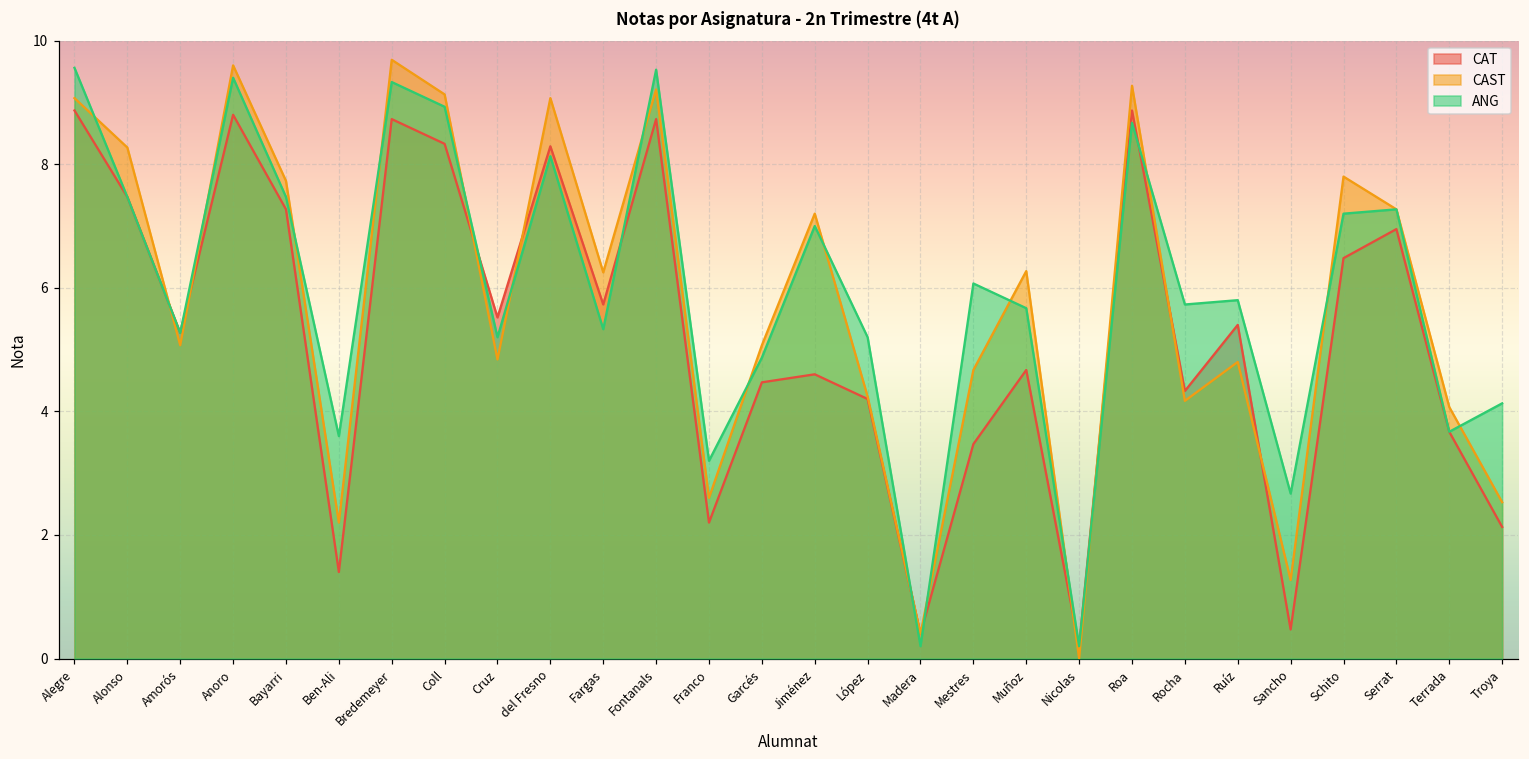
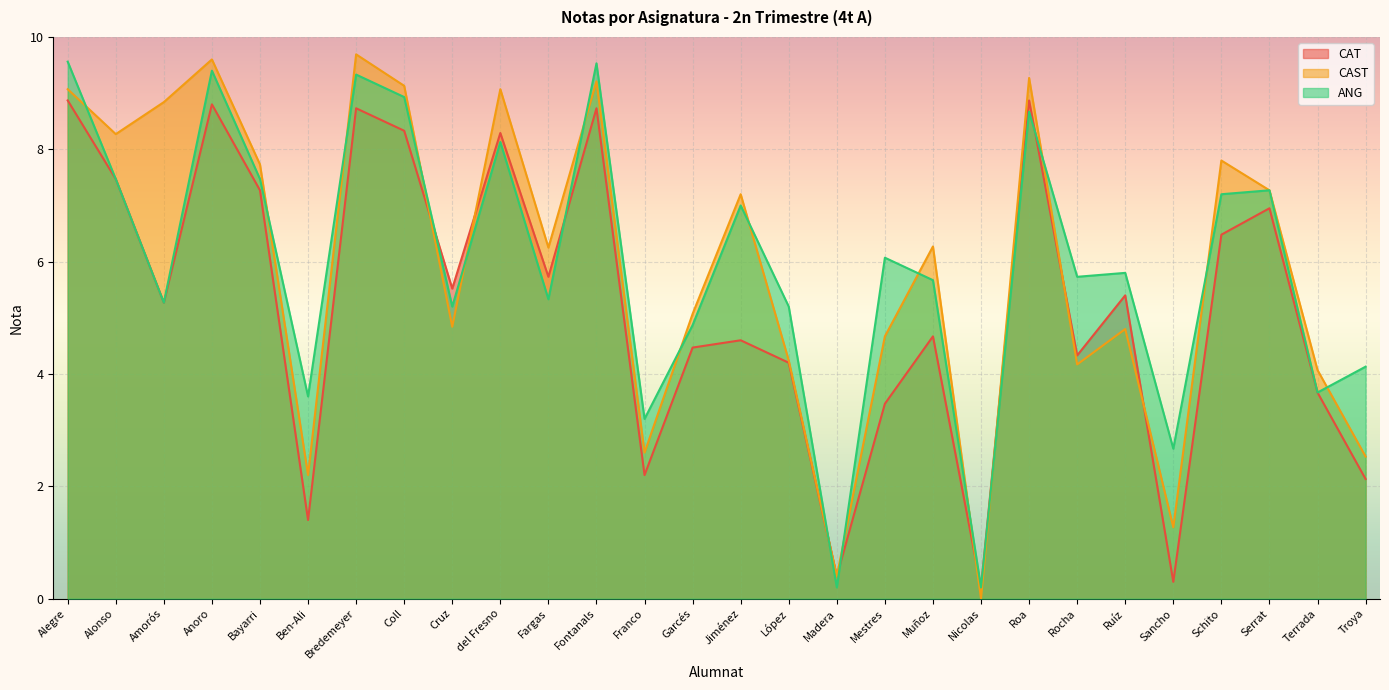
CAST, Amorós: 5.1 -> 8.8
CAT, Sancho: 0.5 -> 0.3
